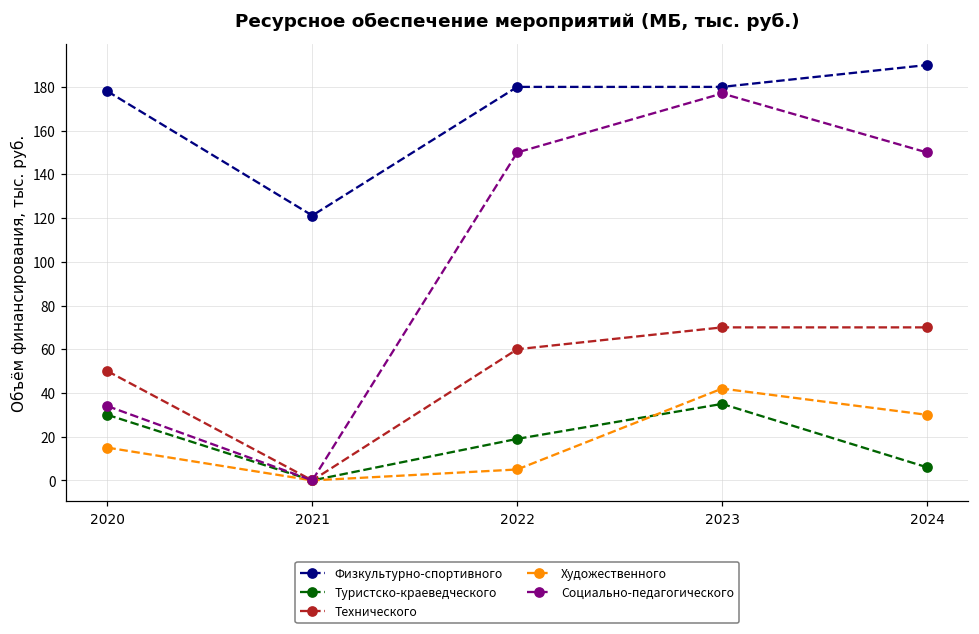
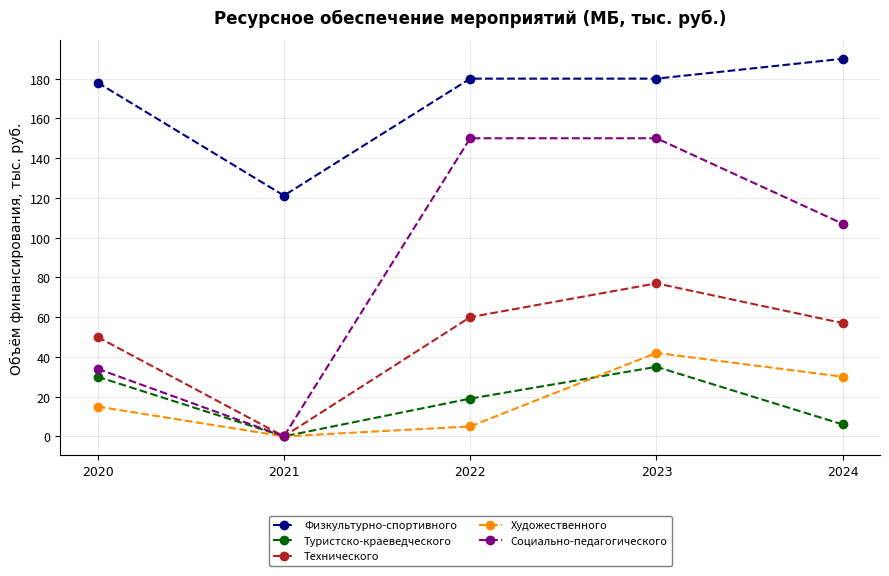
Технического, 2023: 70 -> 77
Социально-педагогического, 2023: 177 -> 150
Технического, 2024: 70 -> 57
Социально-педагогического, 2024: 150 -> 107
